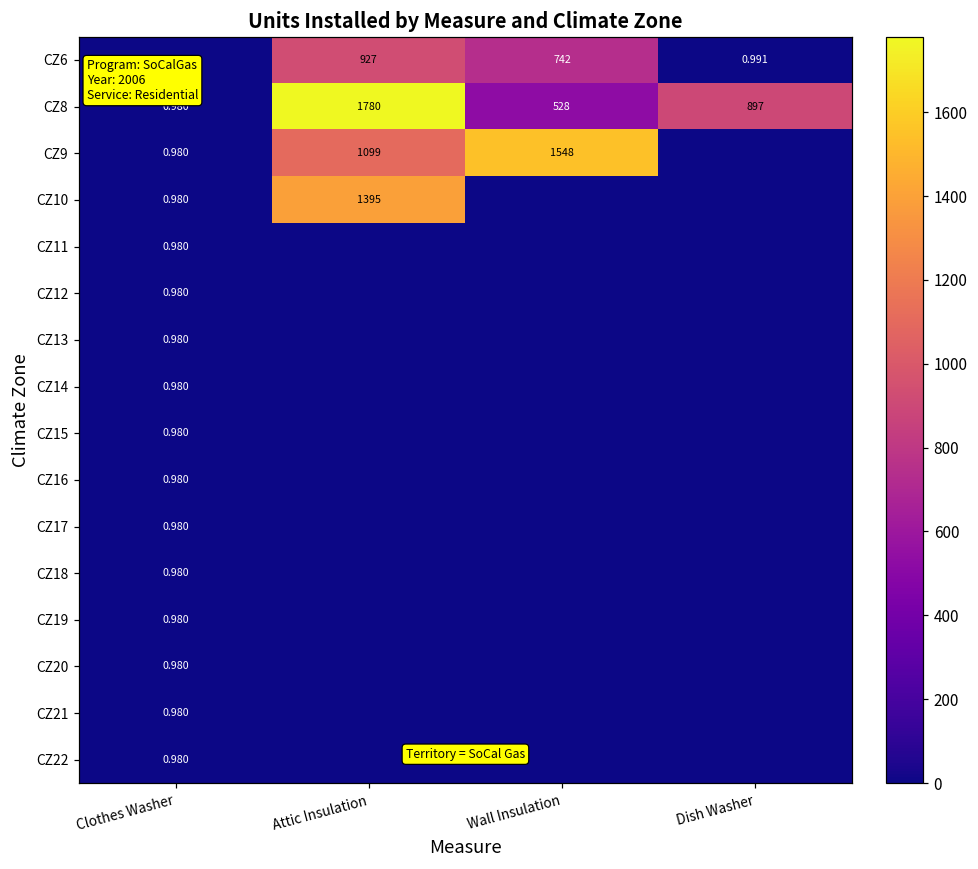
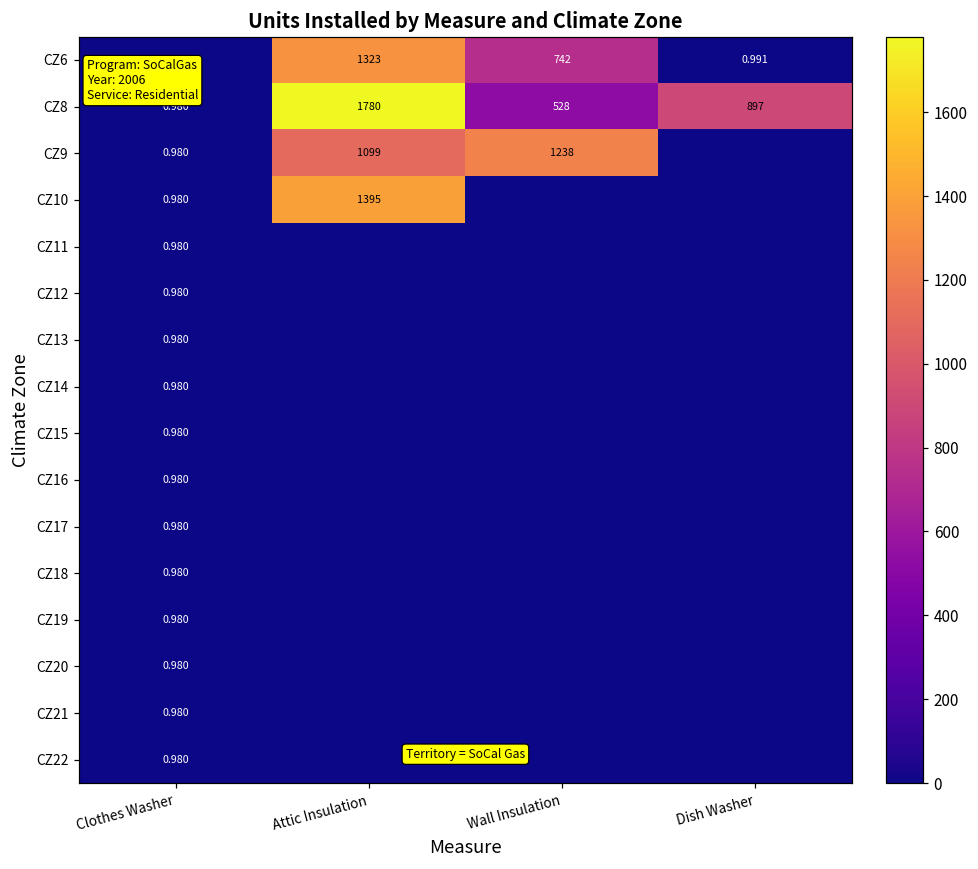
CZ6, Attic Insulation: 927 -> 1323
CZ9, Wall Insulation: 1548 -> 1238
